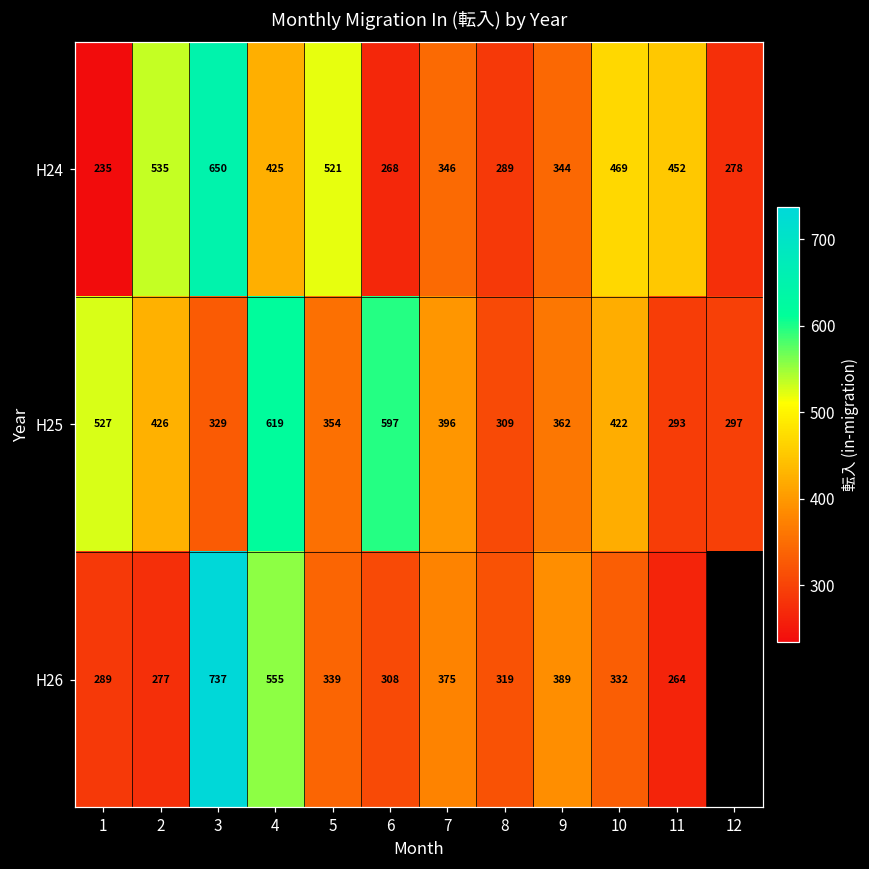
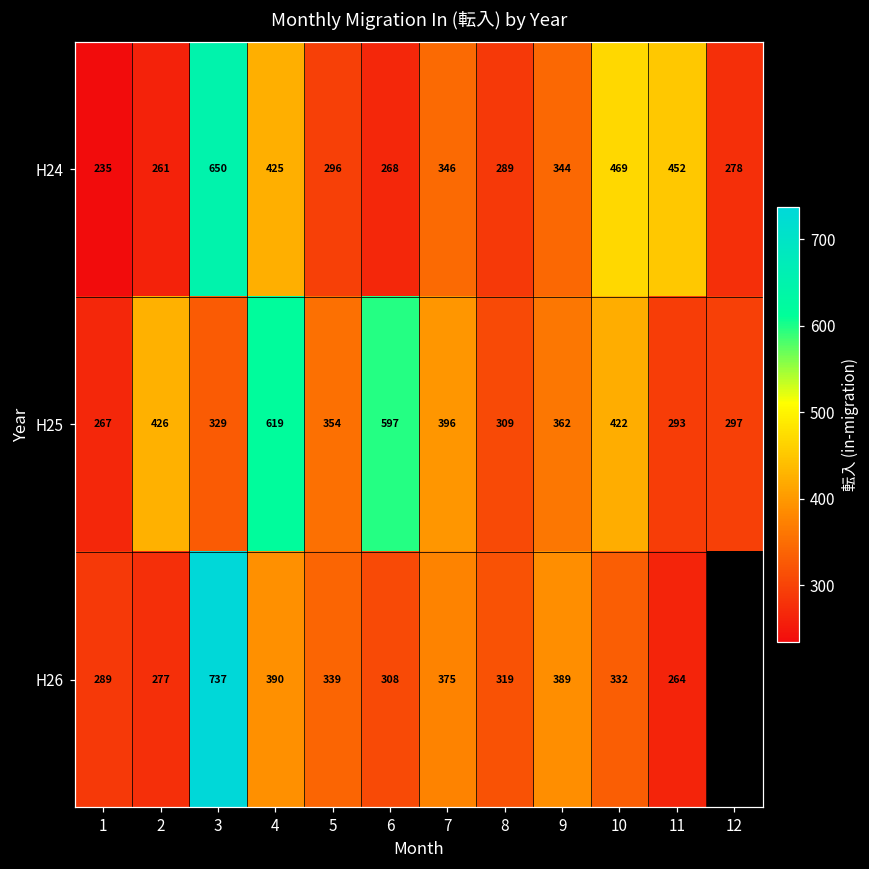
H24, 2: 535 -> 261
H24, 5: 521 -> 296
H25, 1: 527 -> 267
H26, 4: 555 -> 390
